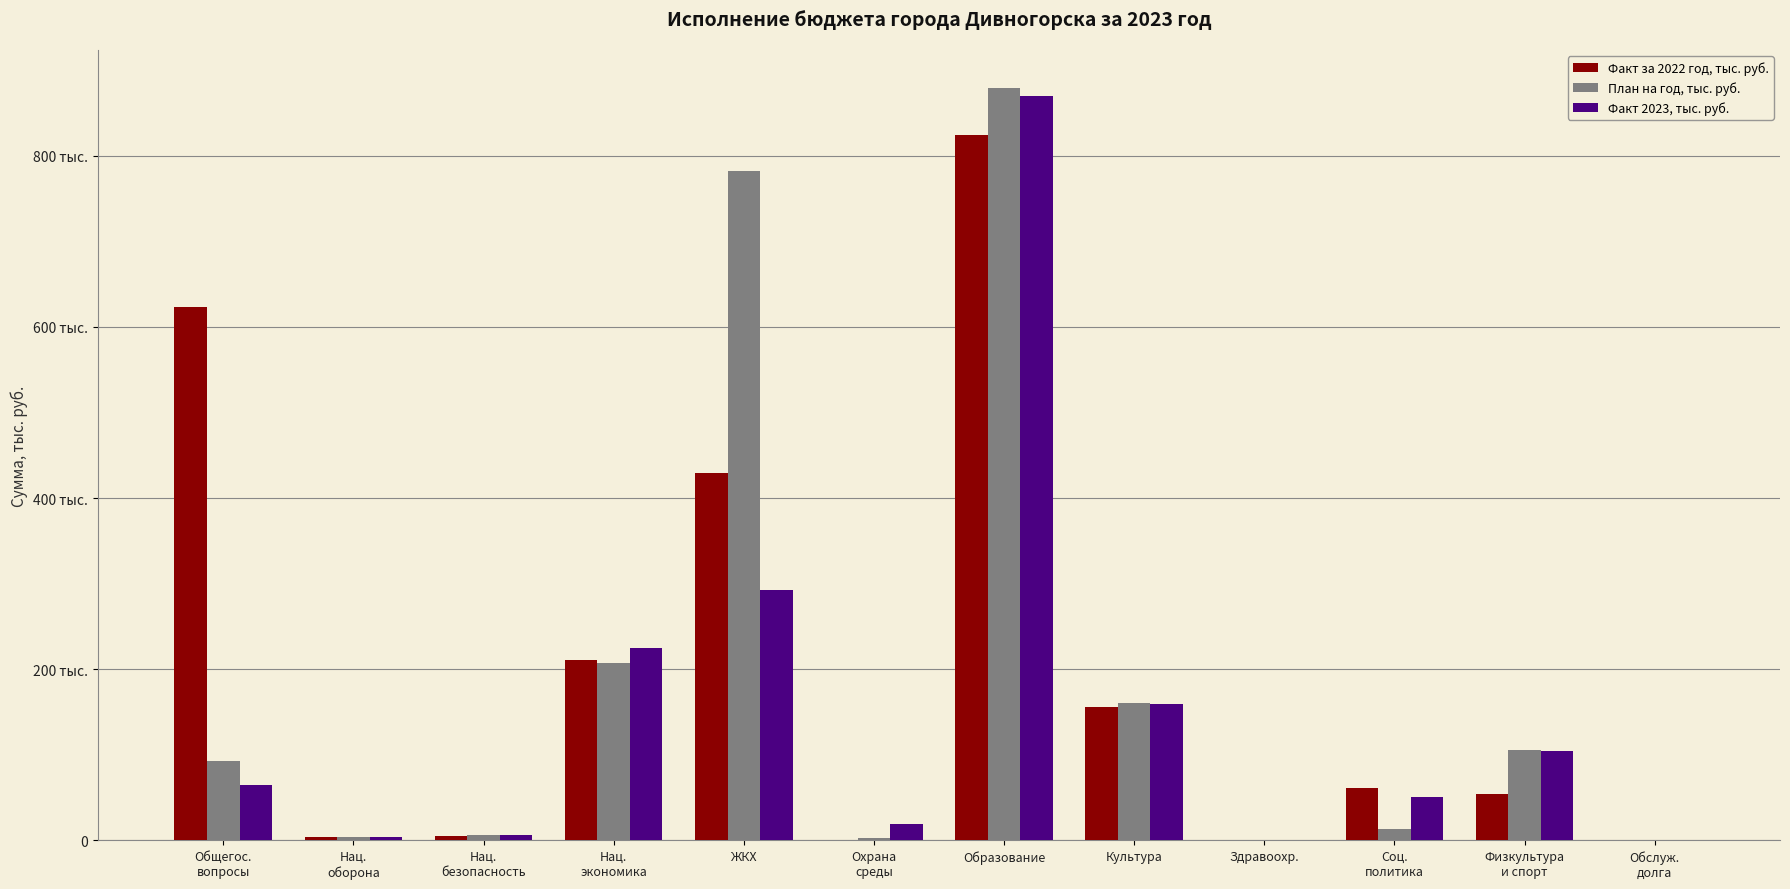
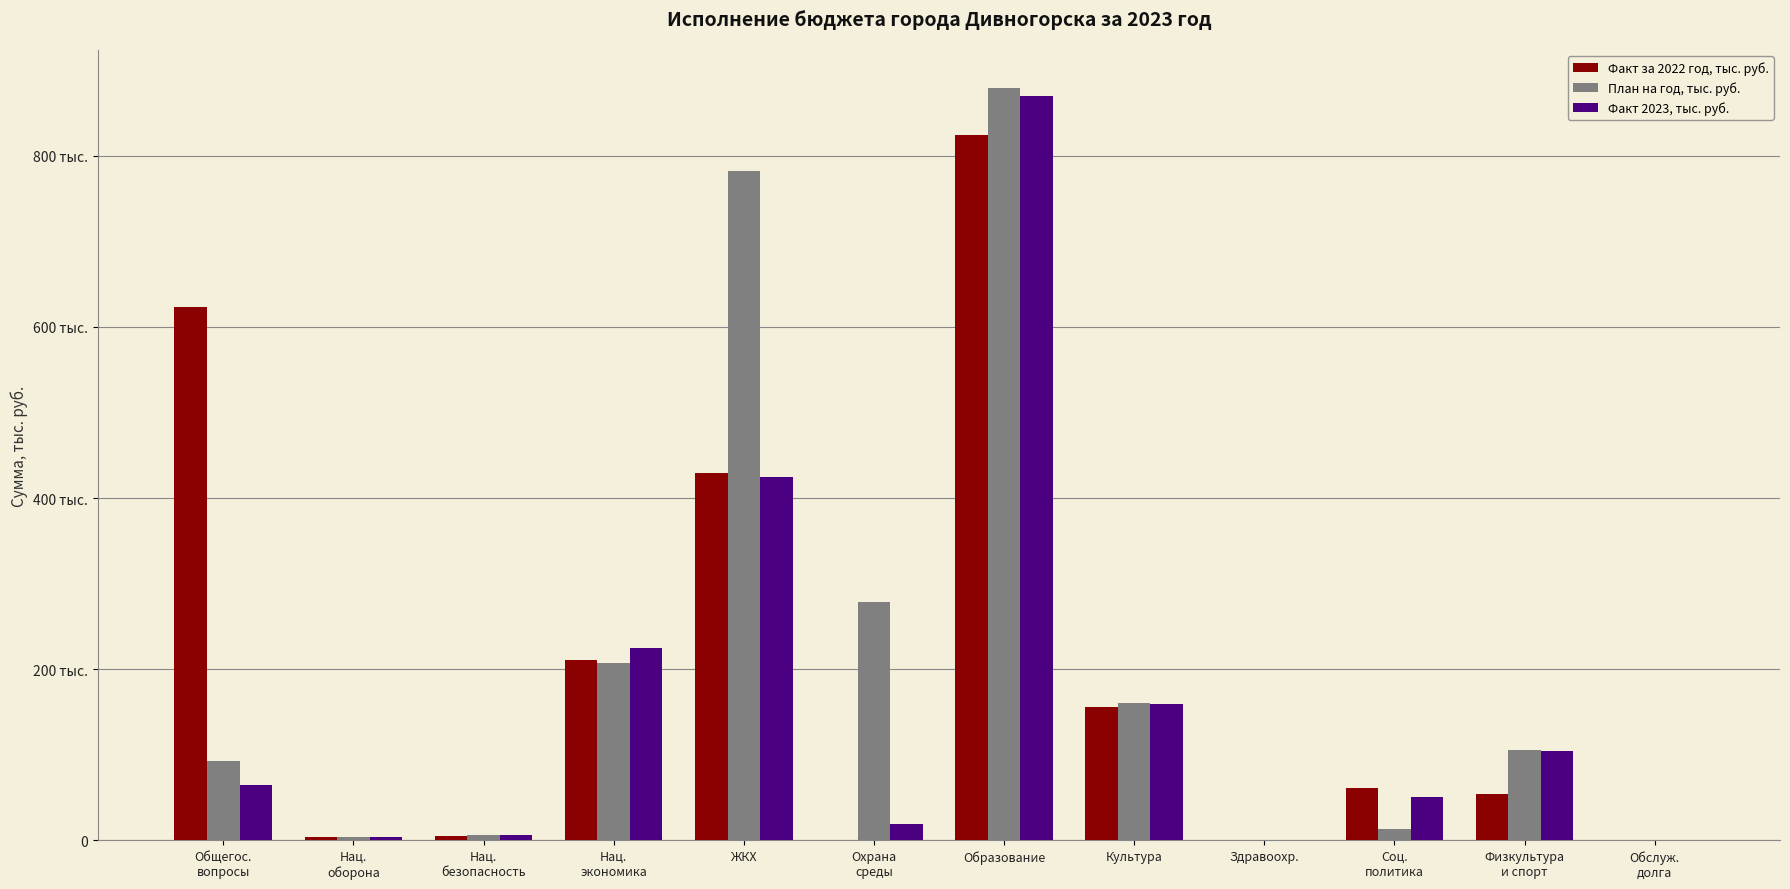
Факт 2023, тыс. руб., ЖКХ: 290 тыс. -> 420 тыс.
План на год, тыс. руб., Охрана среды: 0 тыс. -> 280 тыс.
